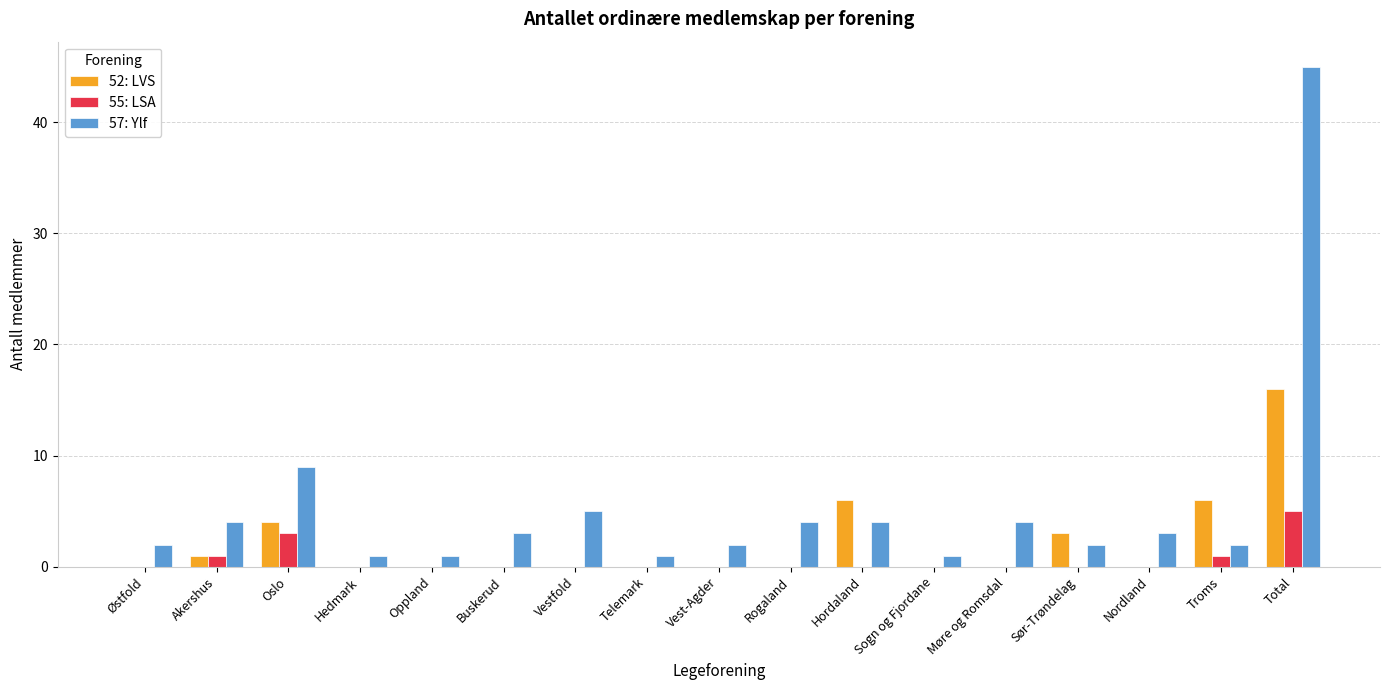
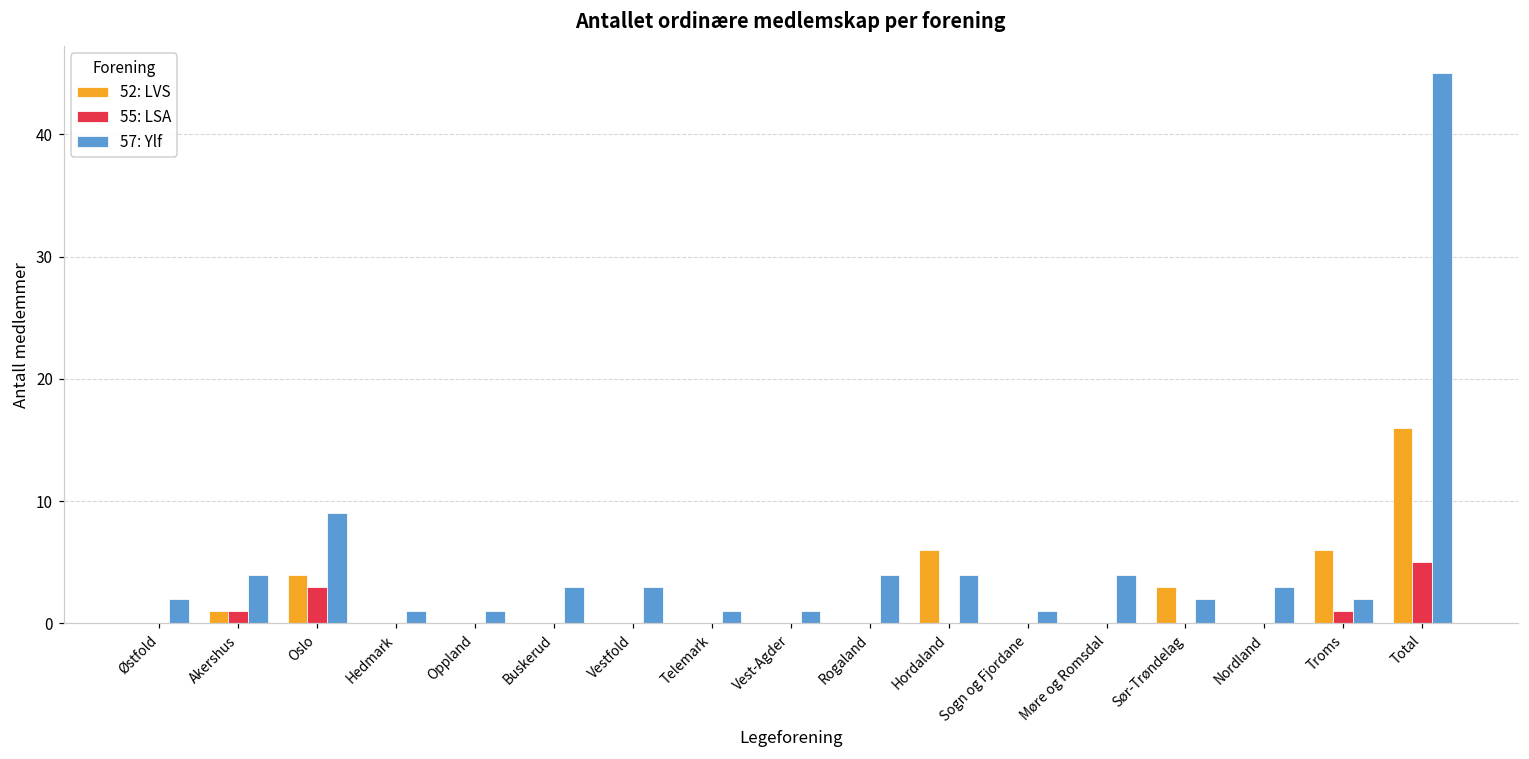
57: Ylf, Vestfold: 5 -> 3
57: Ylf, Vest-Agder: 2 -> 1
